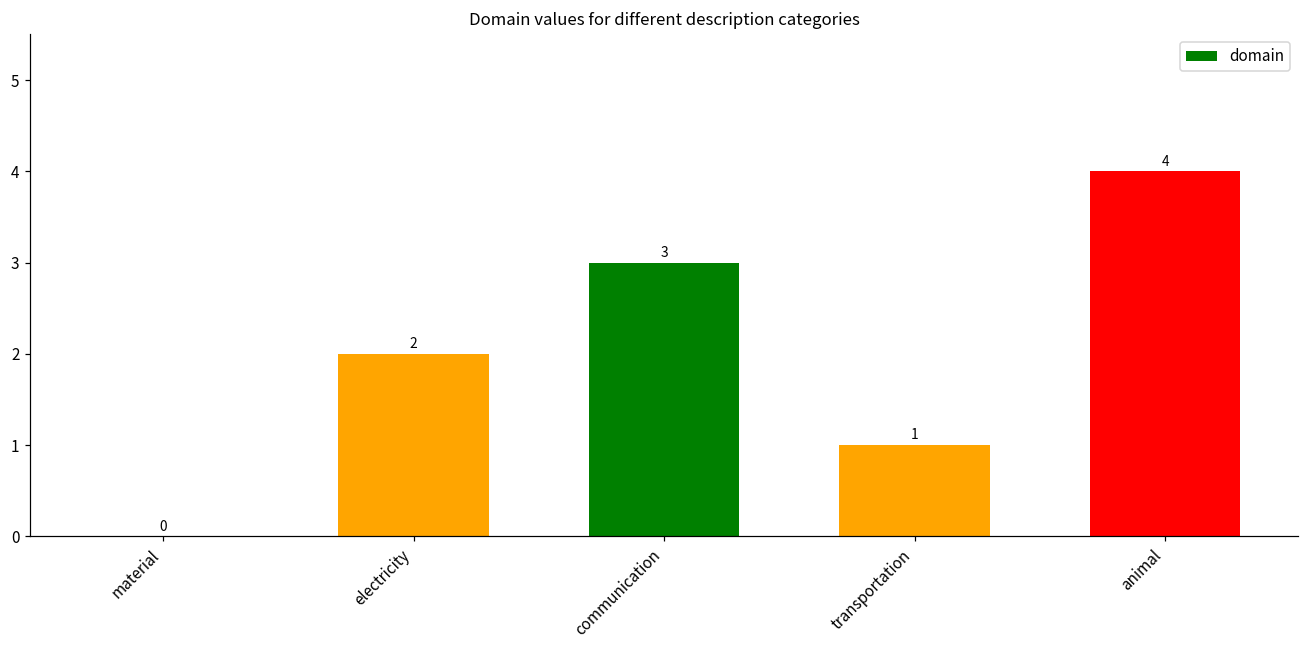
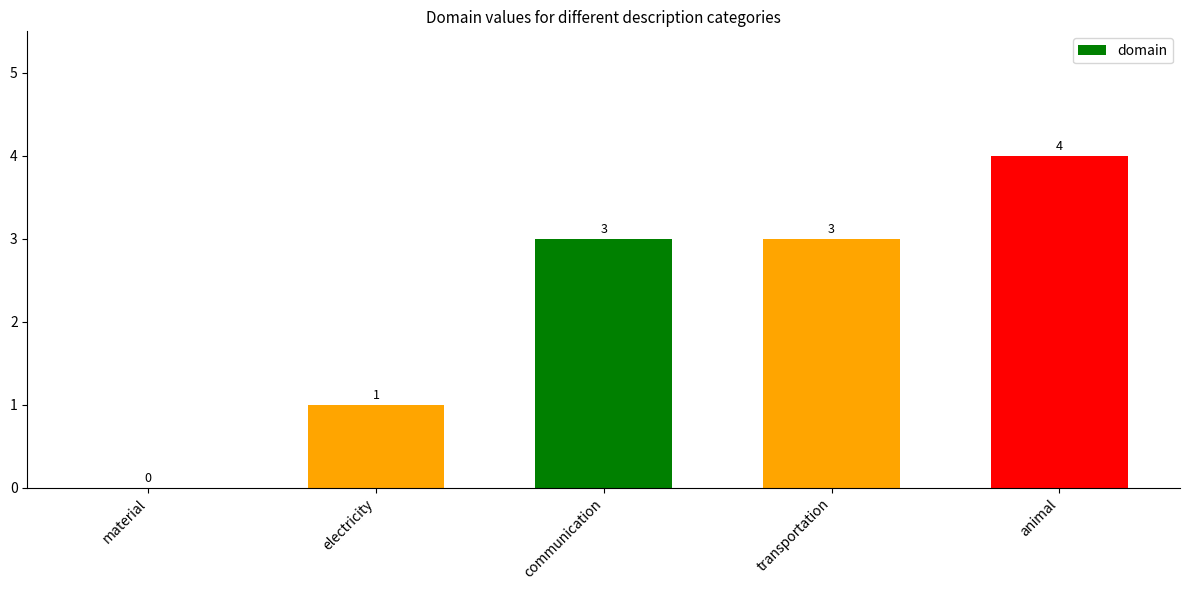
electricity: 2 -> 1
transportation: 1 -> 3
